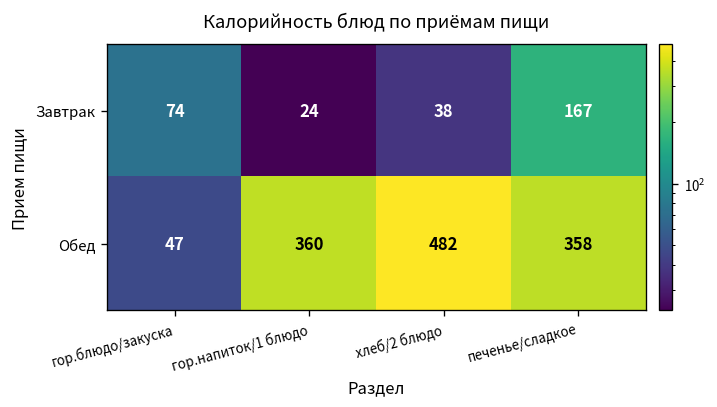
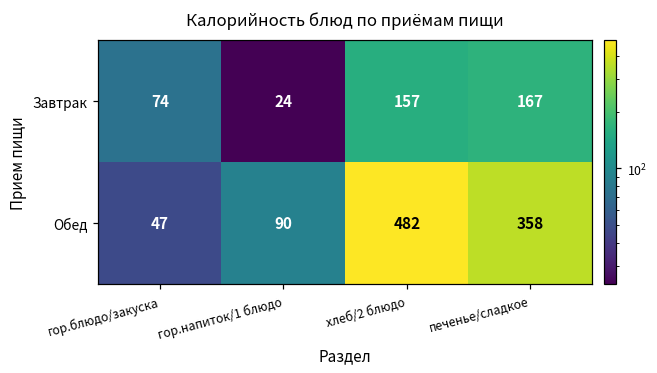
Завтрак, хлеб/2 блюдо: 38 -> 157
Обед, гор.напиток/1 блюдо: 360 -> 90
